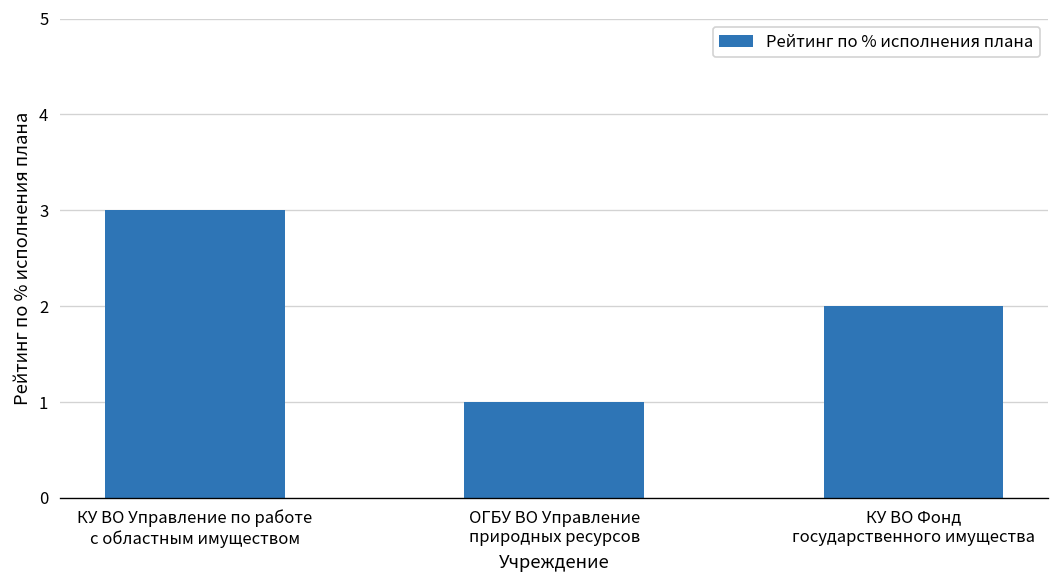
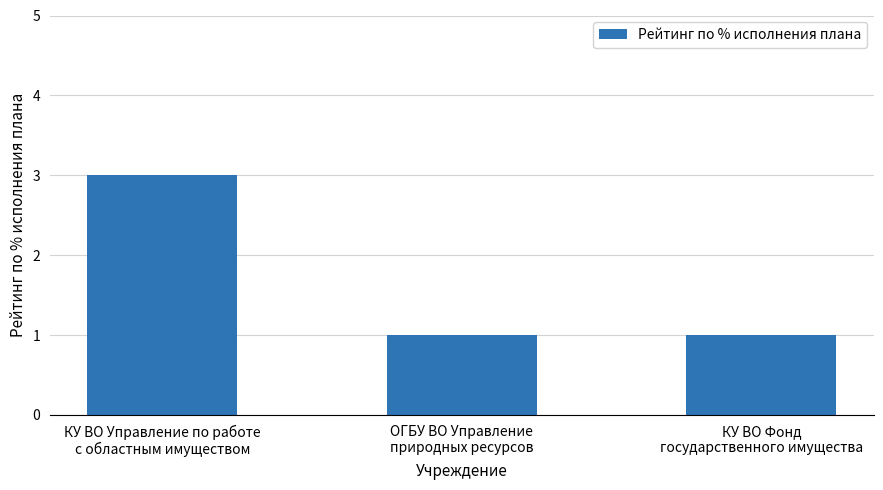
КУ ВО Фонд государственного имущества: 2 -> 1
